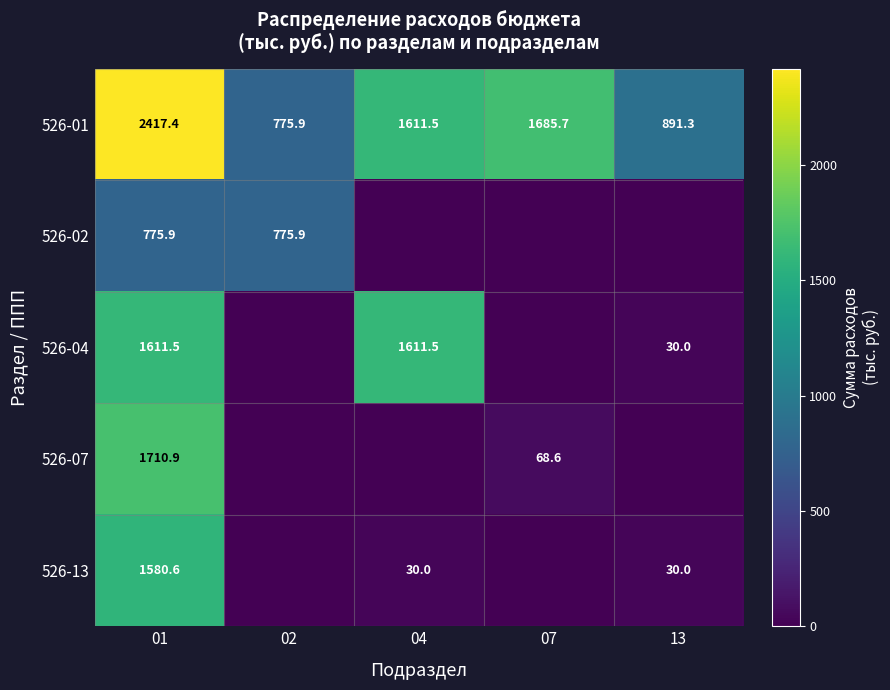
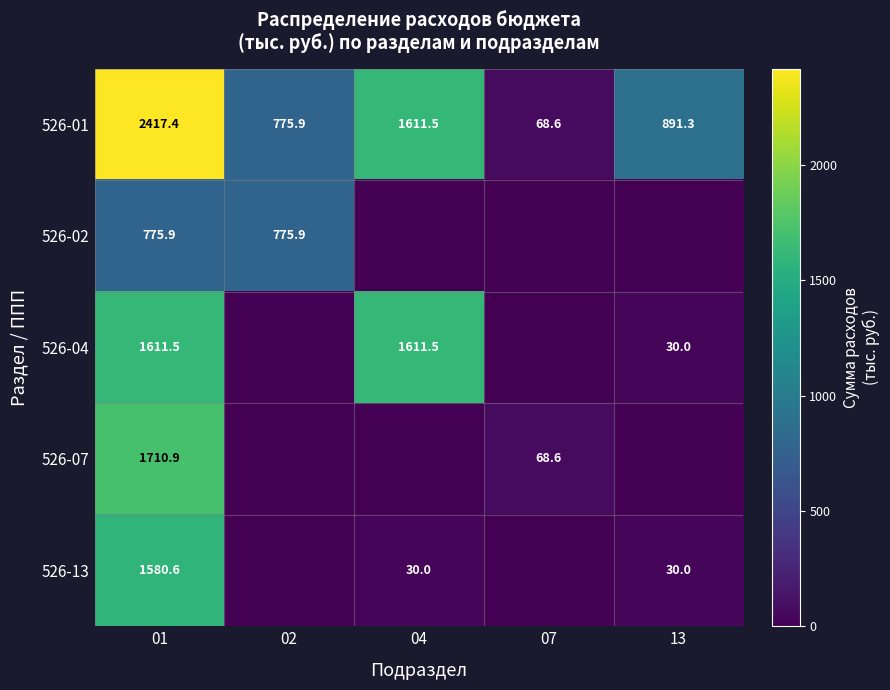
526-01, 07: 1685.7 -> 68.6
